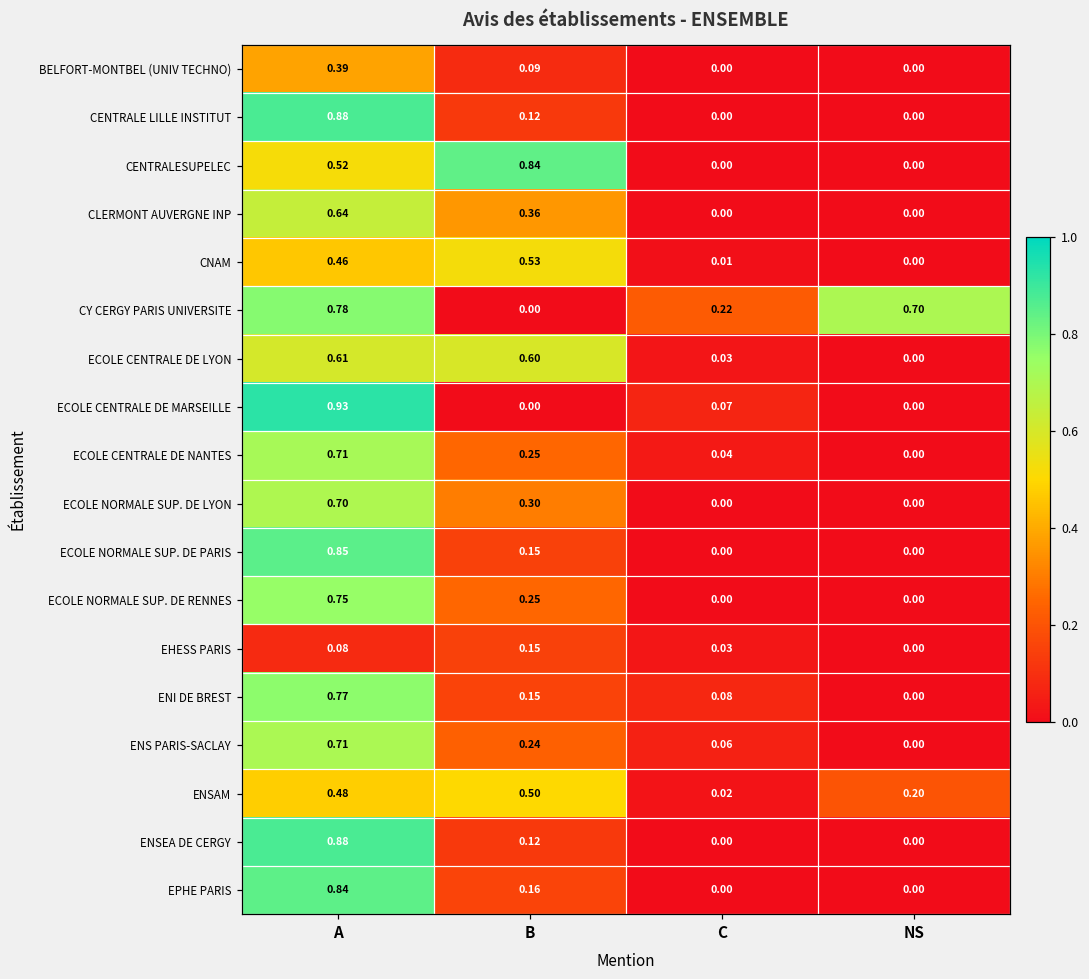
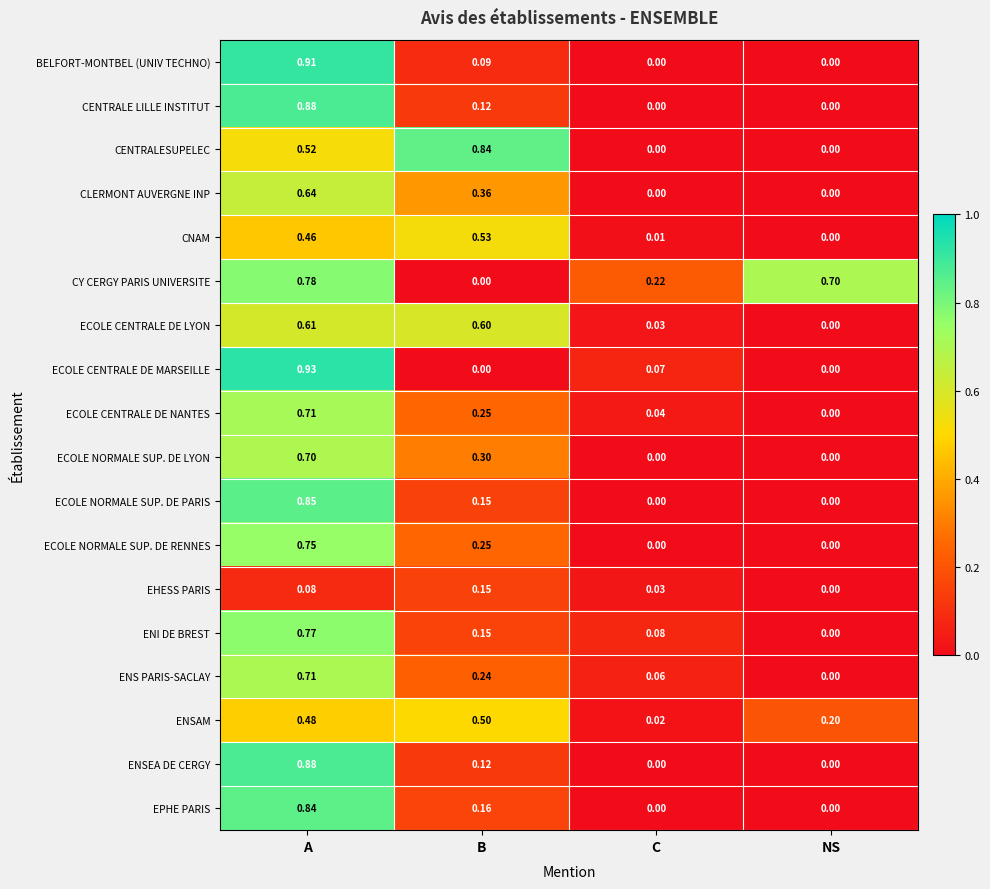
BELFORT-MONTBEL (UNIV TECHNO), A: 0.39 -> 0.91
